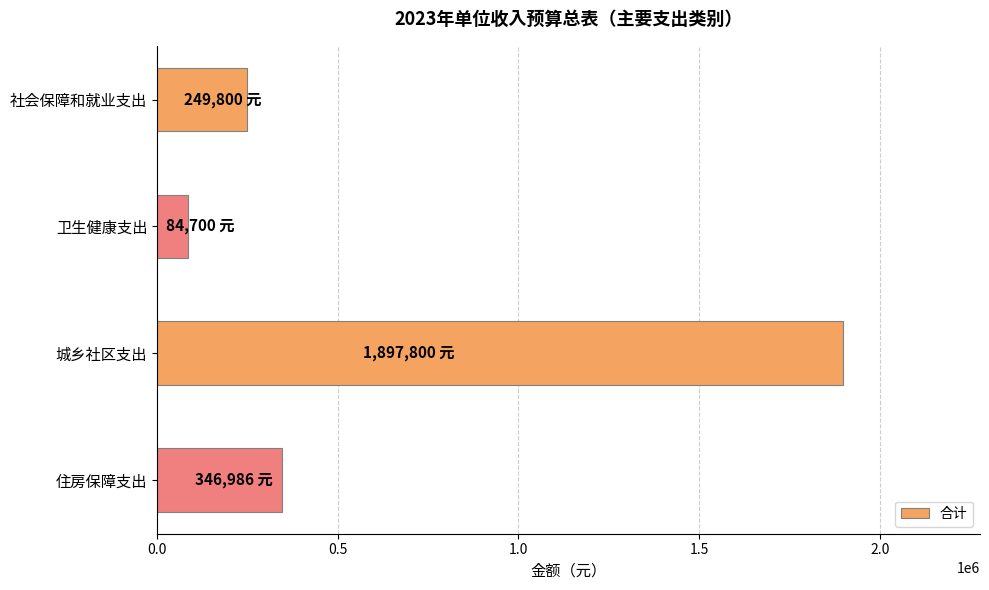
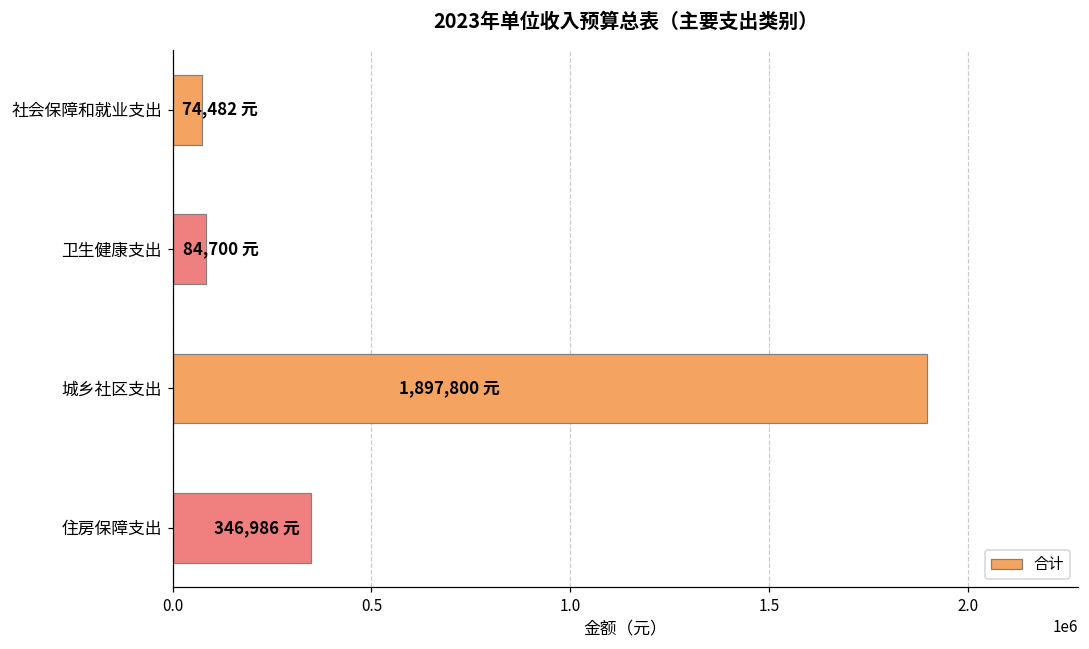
社会保障和就业支出: 249,800 -> 74,482
